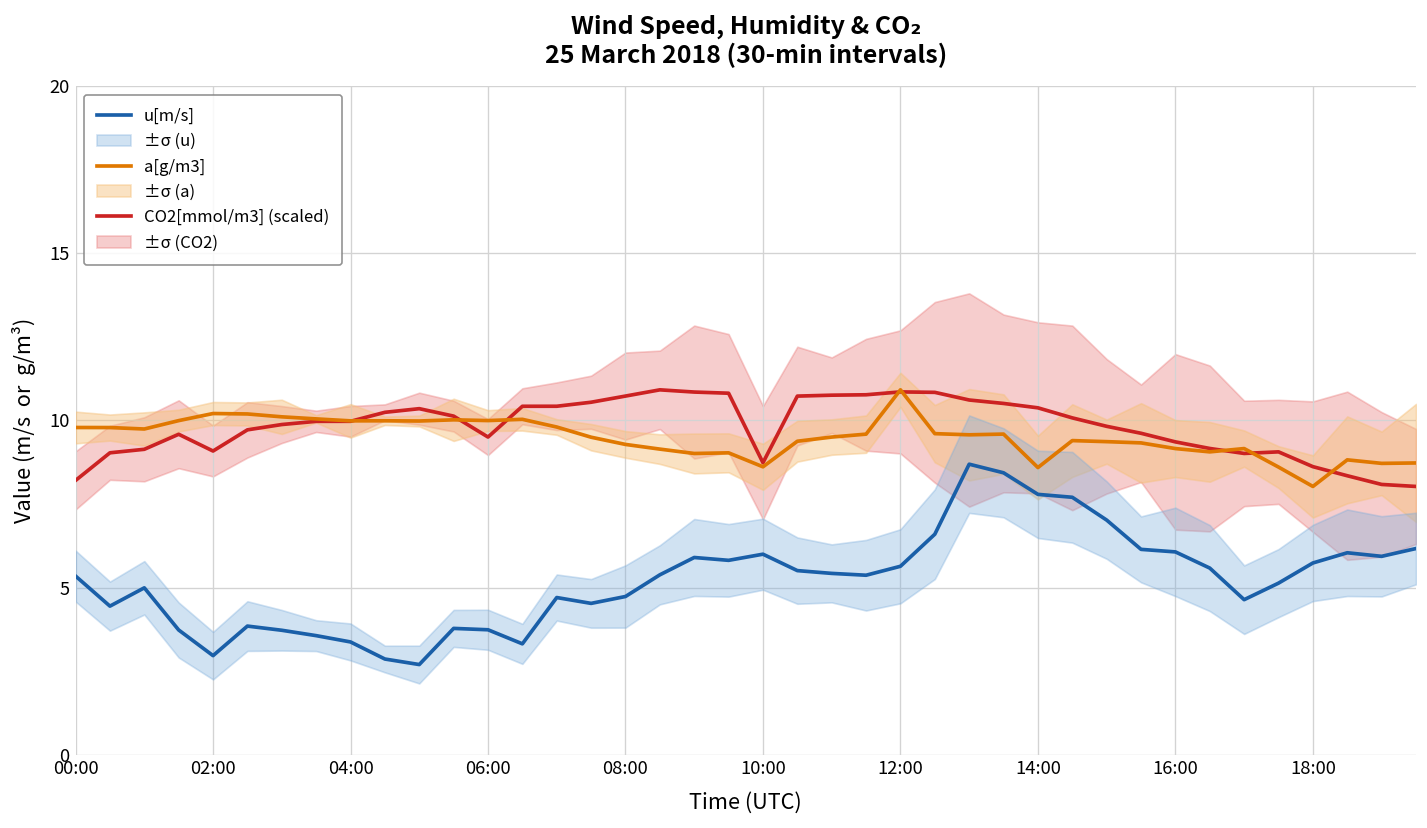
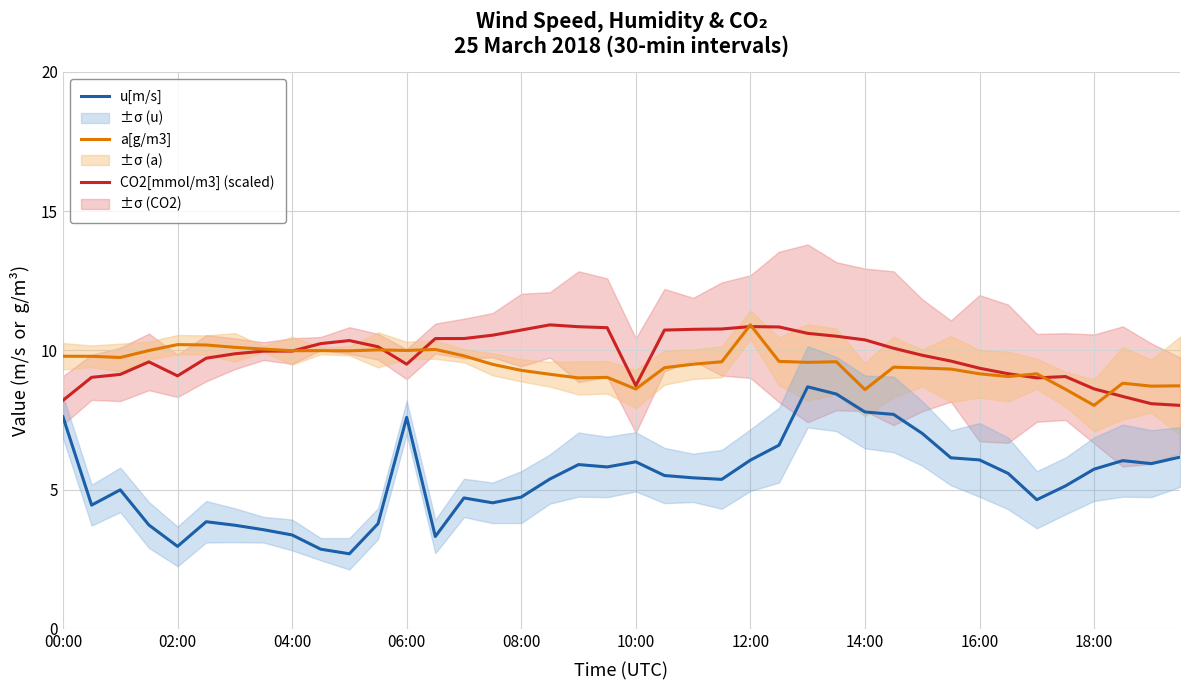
u[m/s], 00:00: 5.3 -> 7.6
u[m/s], 06:00: 3.7 -> 7.6
u[m/s], 12:00: 5.6 -> 6.1
